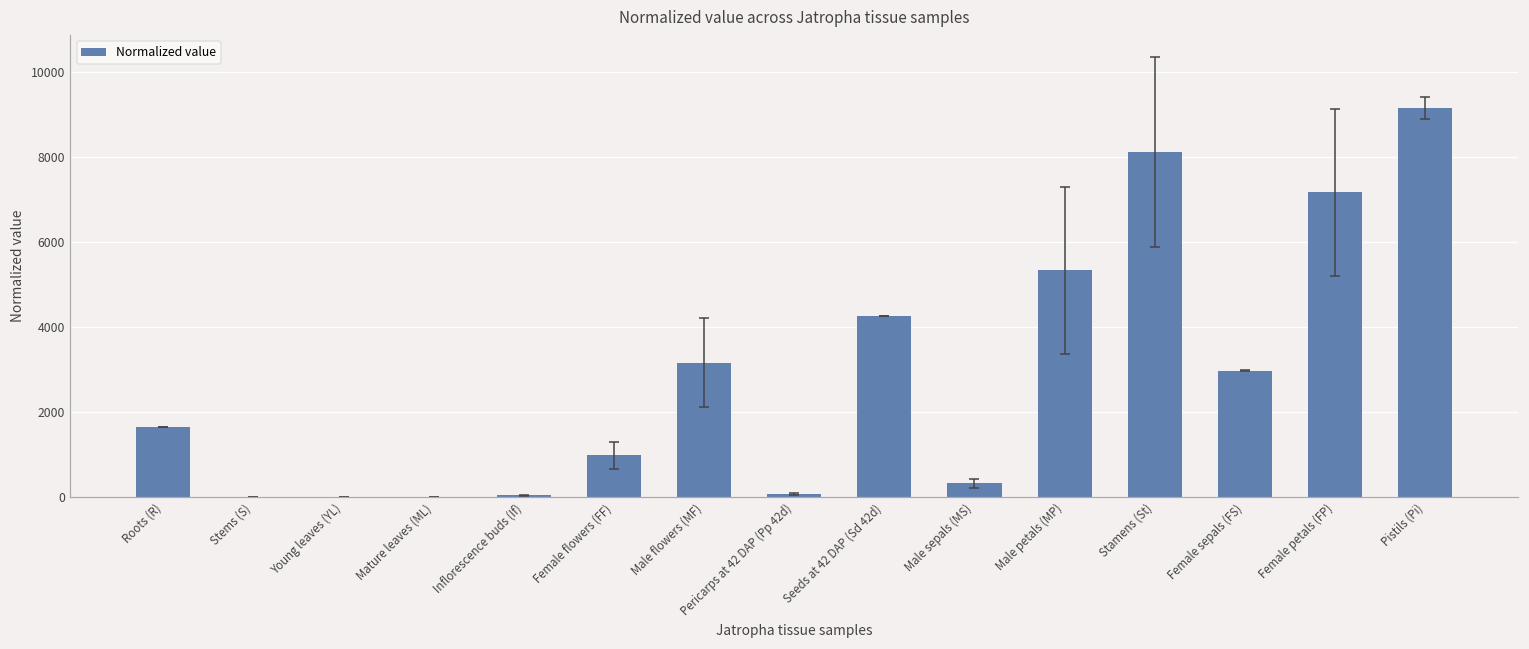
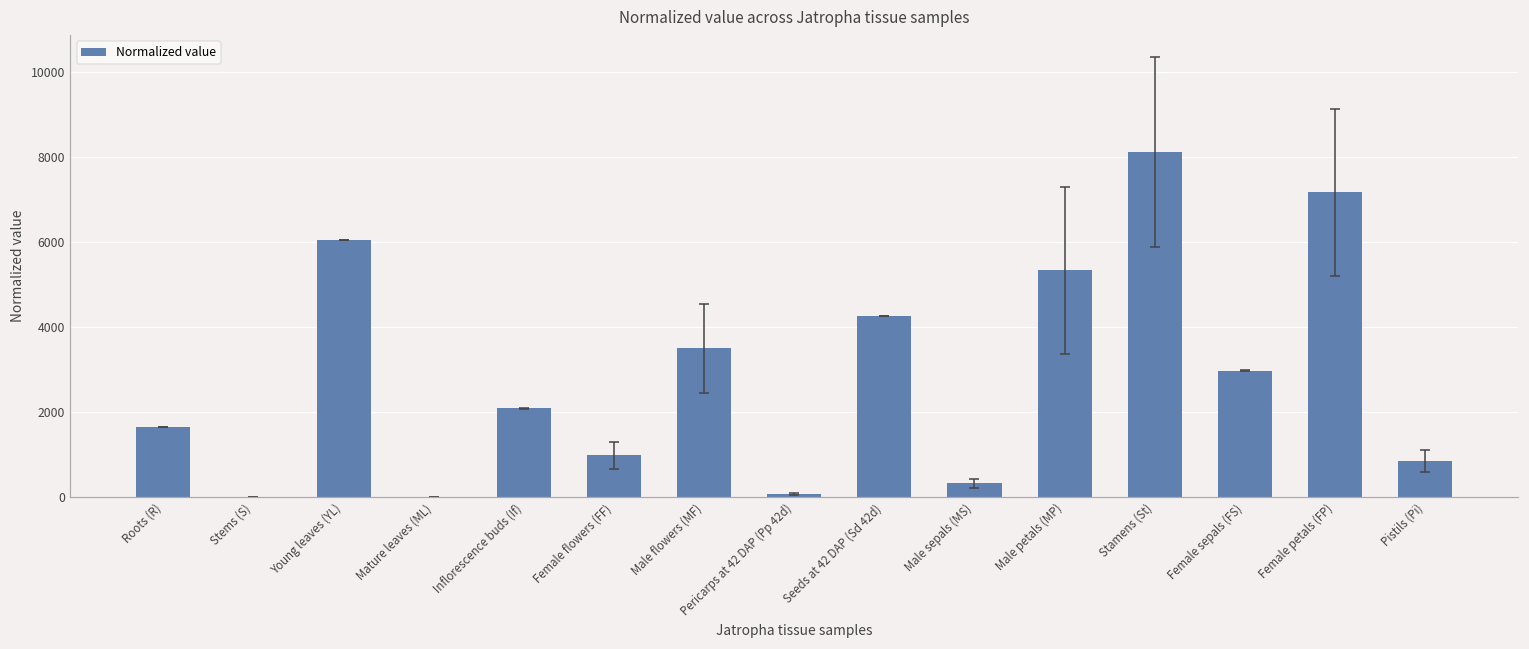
Normalized value, Young leaves (YL): 0 -> 6100
Normalized value, Inflorescence buds (If): 0 -> 2100
Normalized value, Male flowers (MF): 3200 -> 3500
Normalized value, Pistils (Pi): 9200 -> 800
